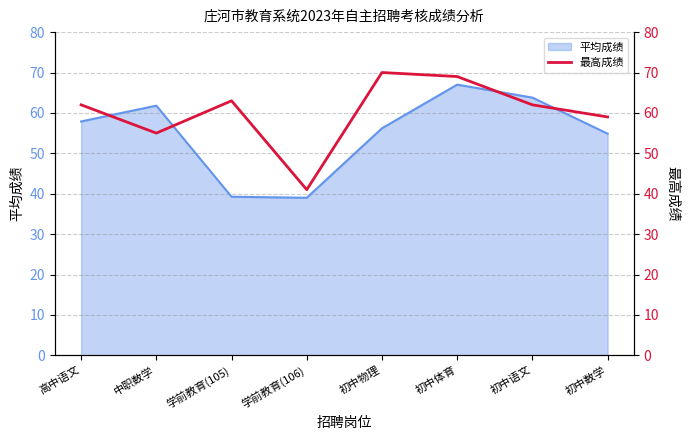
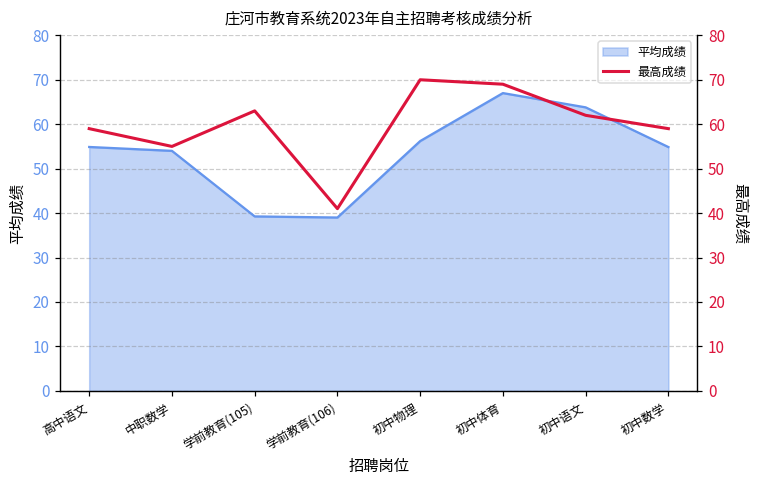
平均成绩, 高中语文: 58 -> 55
平均成绩, 中职数学: 62 -> 54
最高成绩, 高中语文: 62 -> 59
